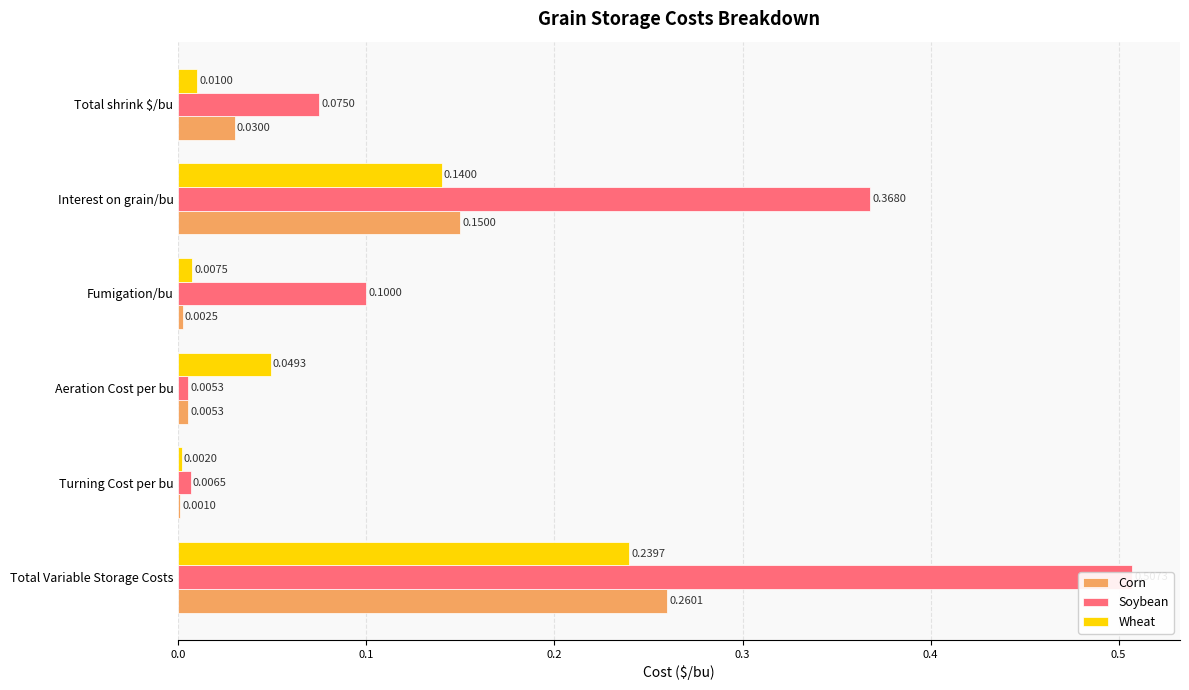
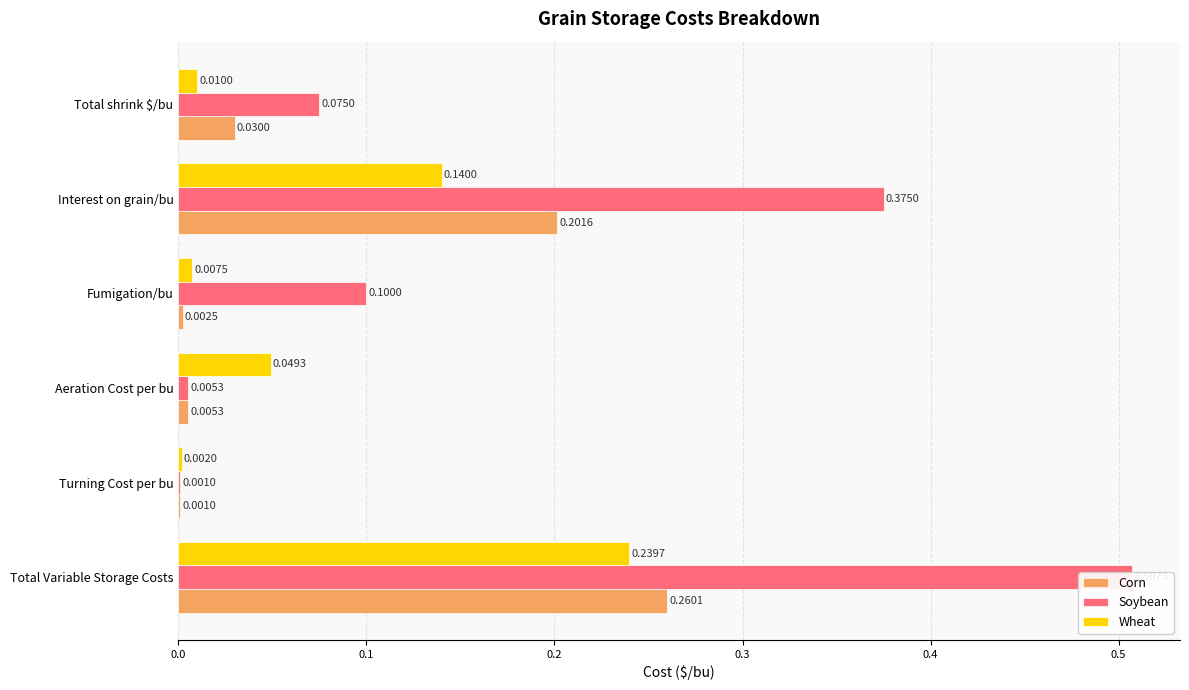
Soybean, Interest on grain/bu: 0.3680 -> 0.3750
Corn, Interest on grain/bu: 0.1500 -> 0.2016
Soybean, Turning Cost per bu: 0.0065 -> 0.0010
